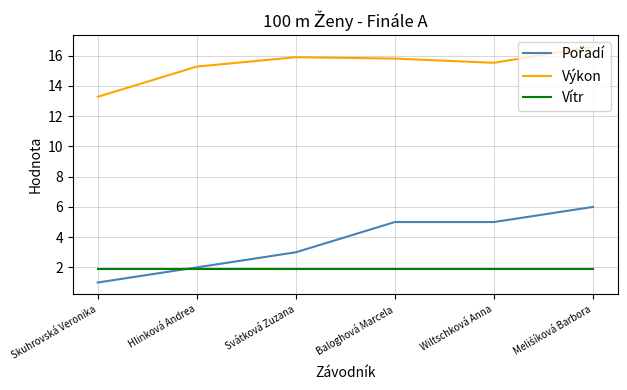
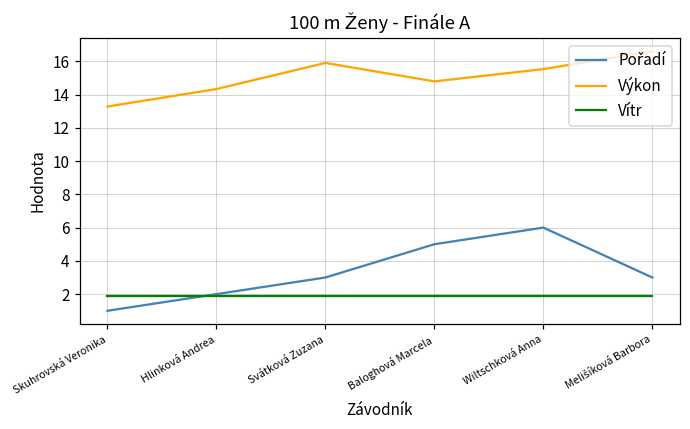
Výkon, Hlinková Andrea: 15.3 -> 14.3
Výkon, Baloghová Marcela: 15.8 -> 14.8
Pořadí, Wiltschková Anna: 5 -> 6
Pořadí, Melišíková Barbora: 6 -> 3
